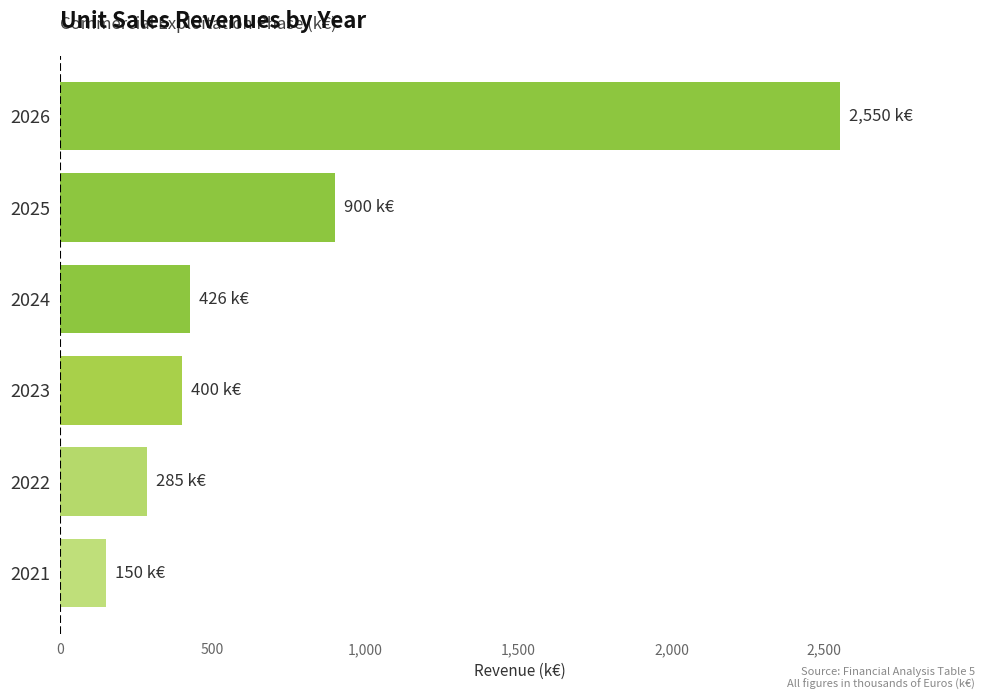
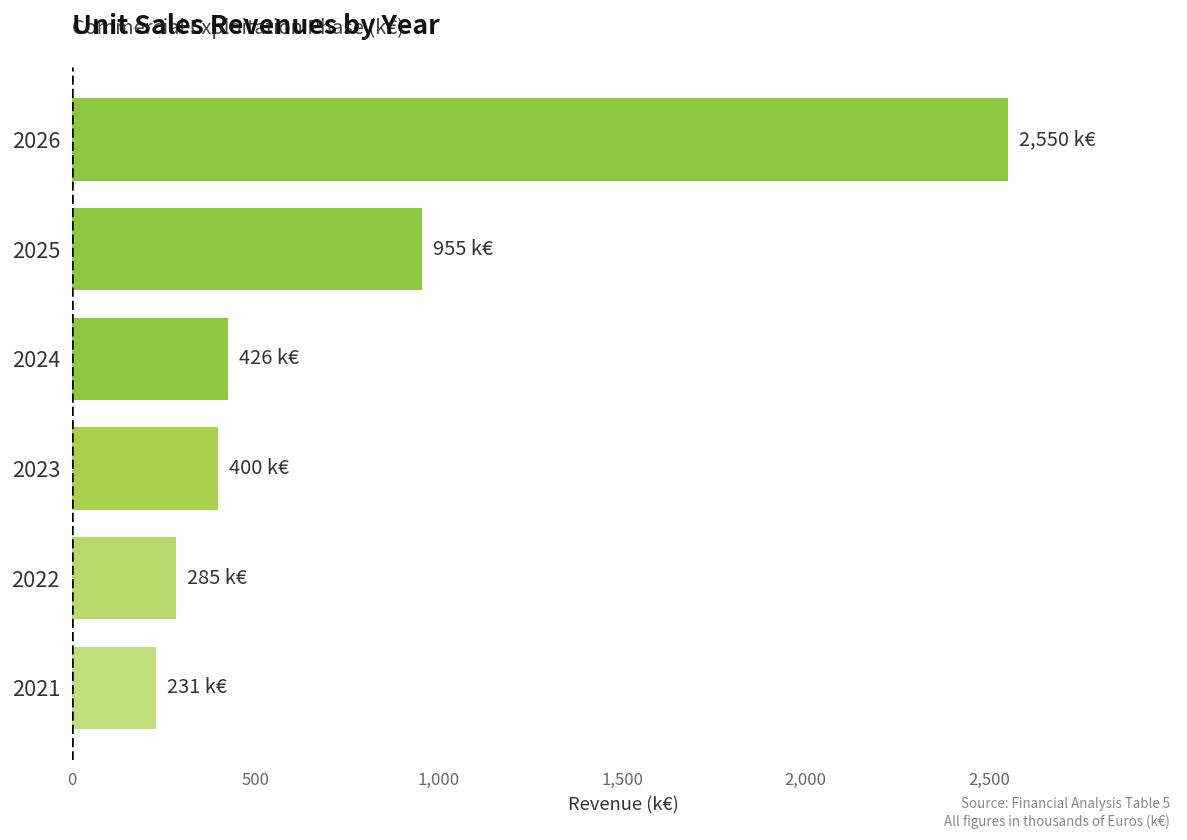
2025: 900 -> 955
2021: 150 -> 231
